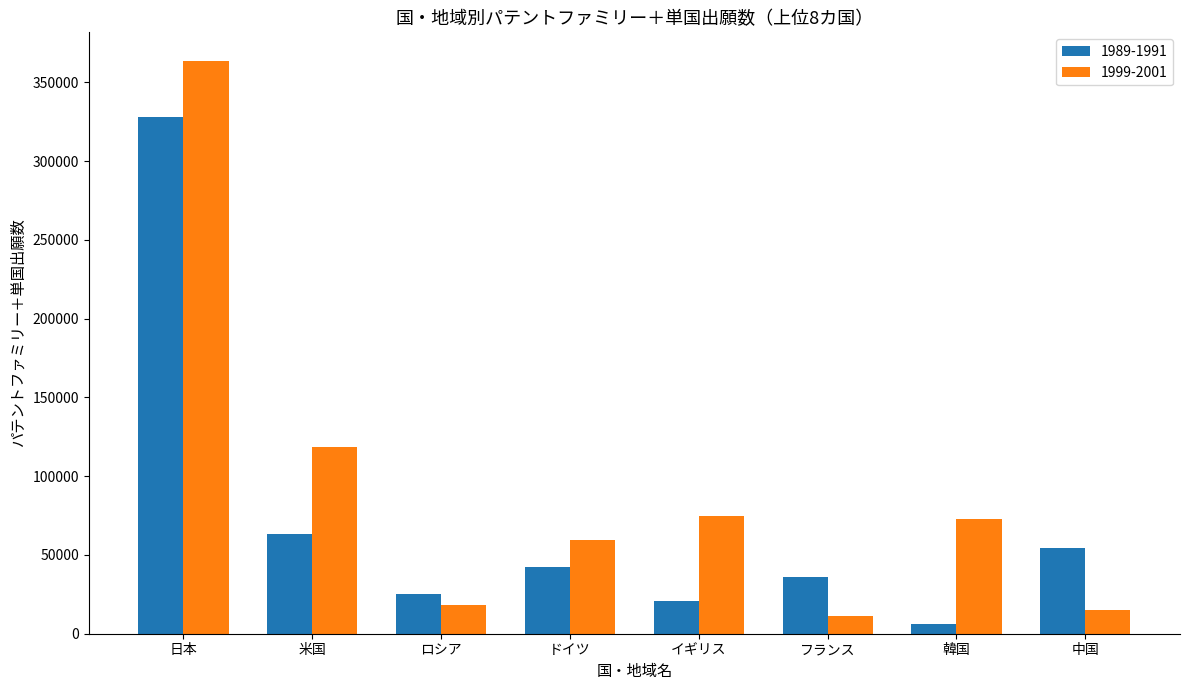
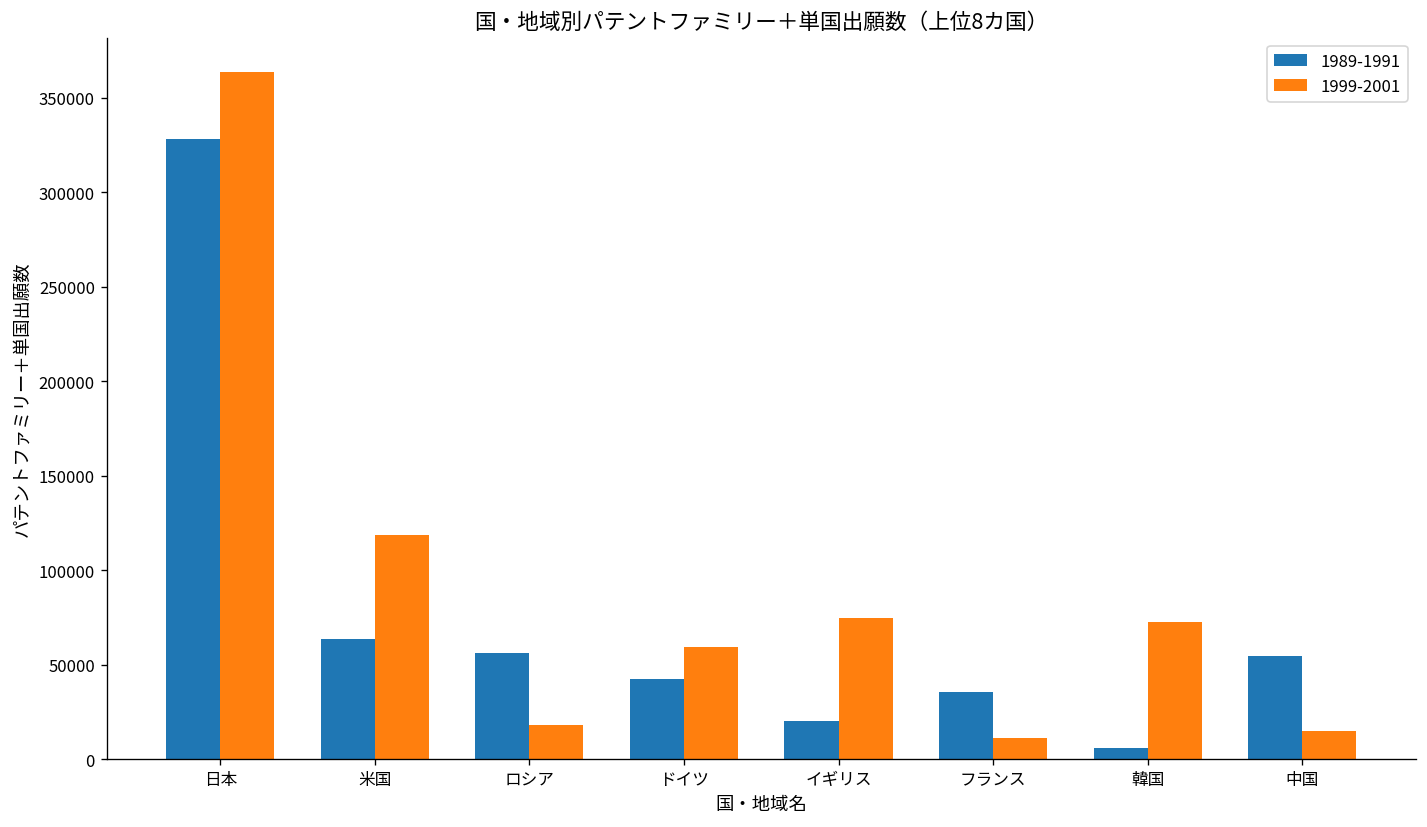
1989-1991, ロシア: 25000 -> 57000
